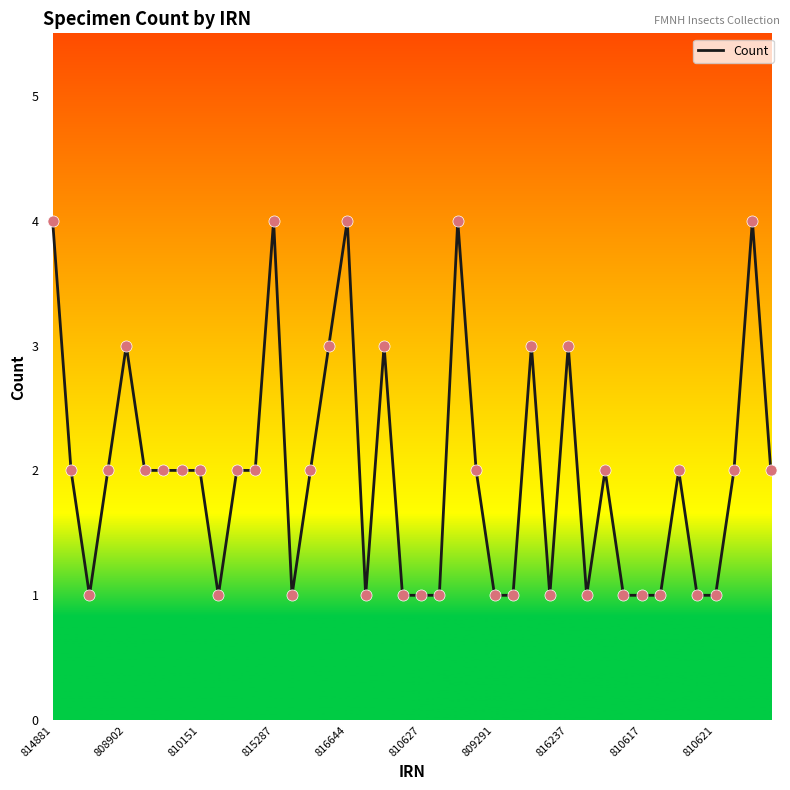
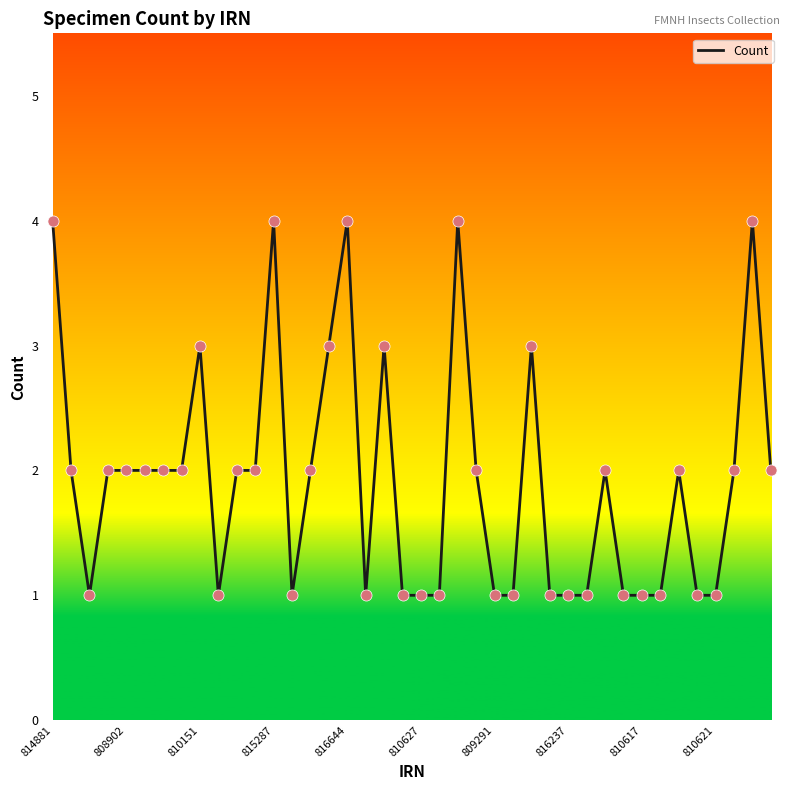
808902: 3 -> 2
810151: 2 -> 3
816237: 3 -> 1
